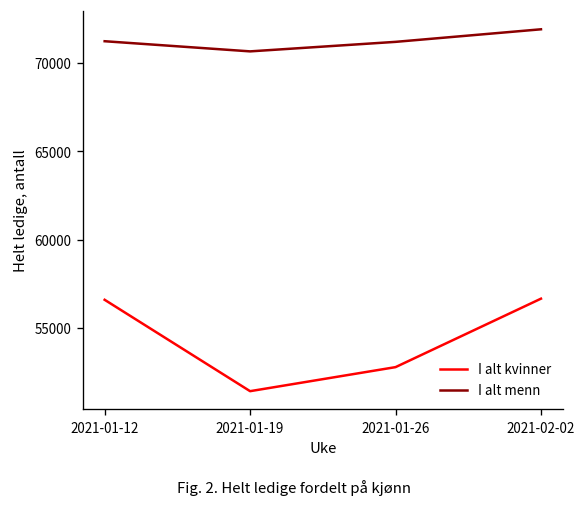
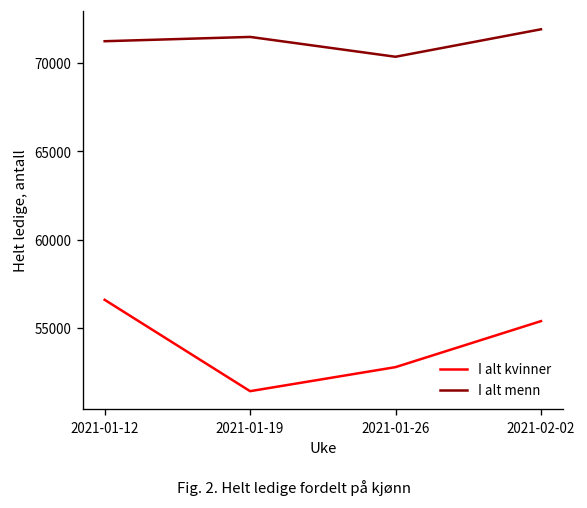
I alt menn, 2021-01-19: 70700 -> 71500
I alt menn, 2021-01-26: 71200 -> 70400
I alt kvinner, 2021-02-02: 56600 -> 55400
